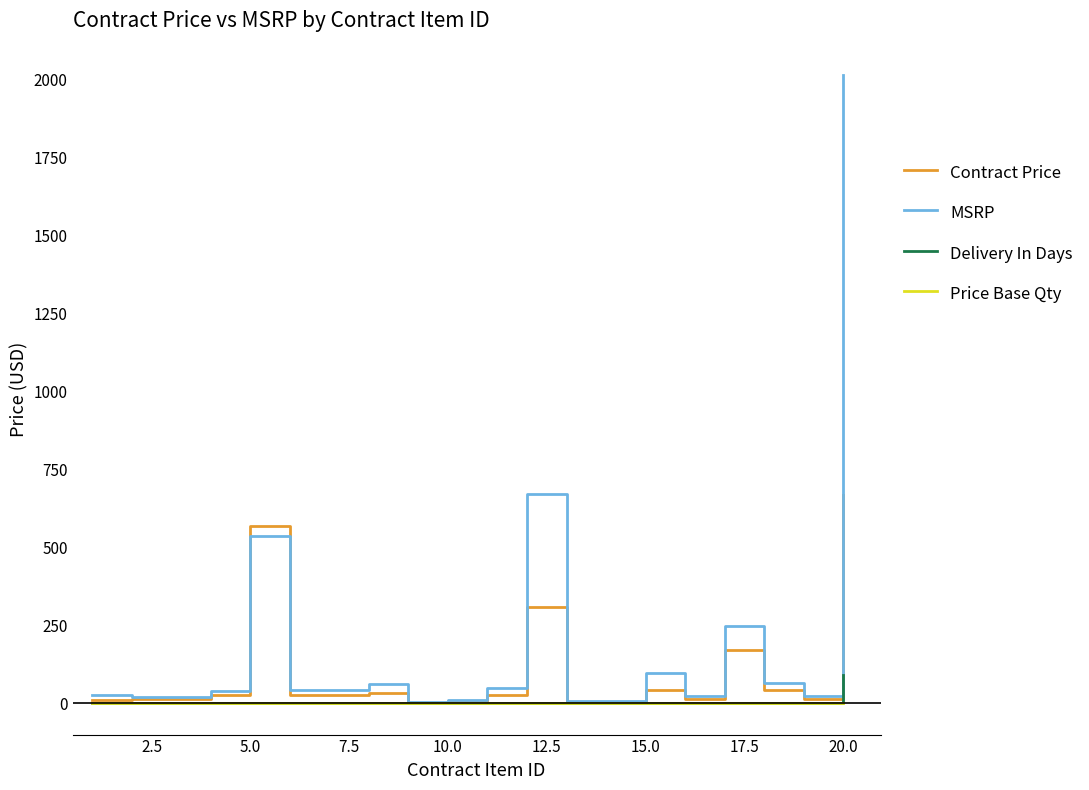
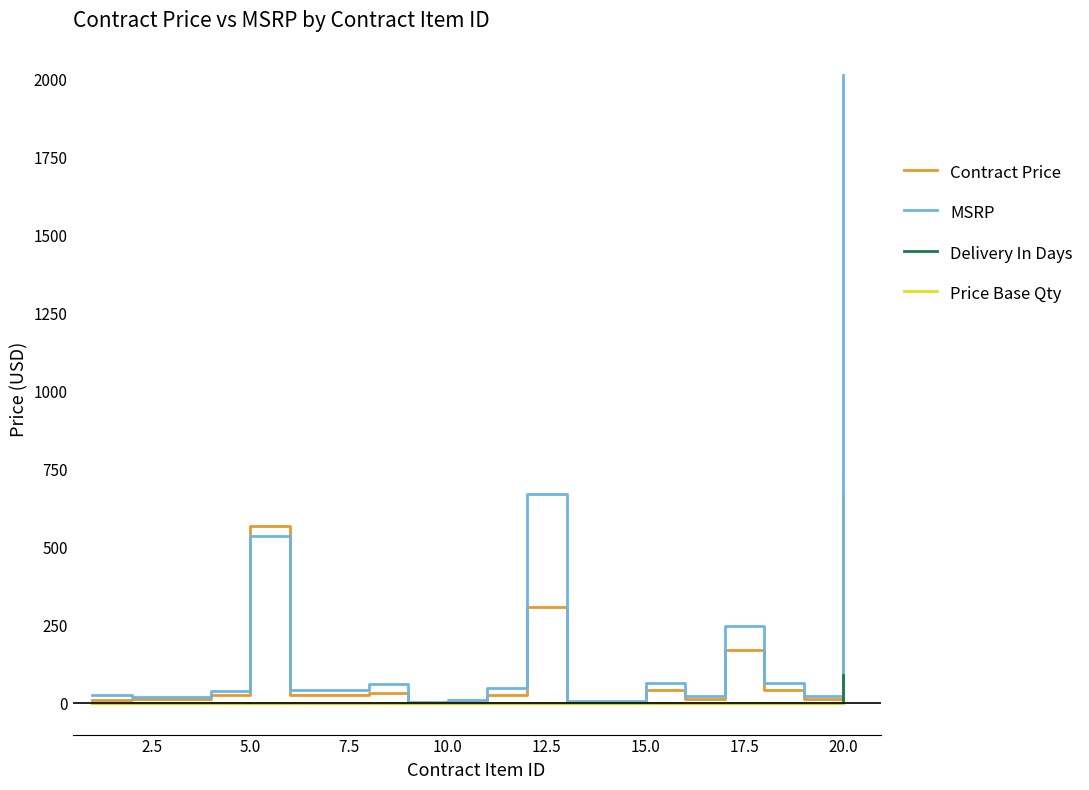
MSRP, 15.0: 100 -> 70
